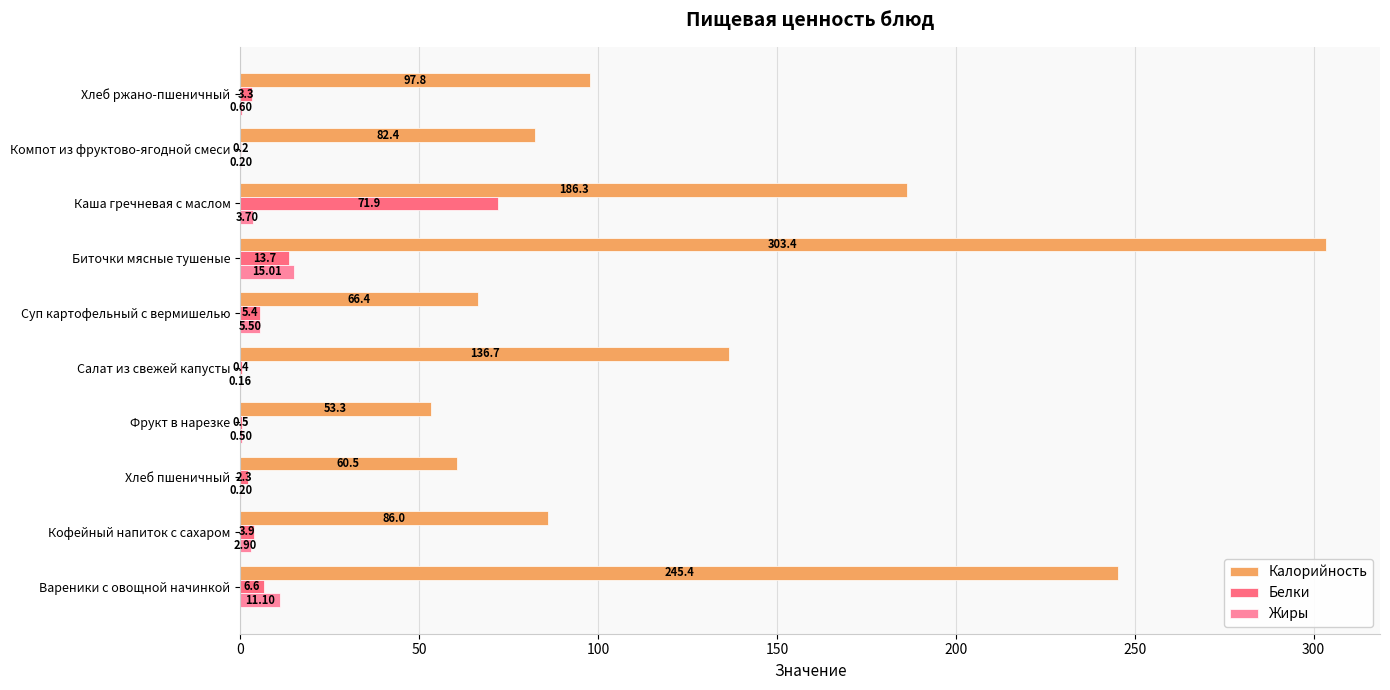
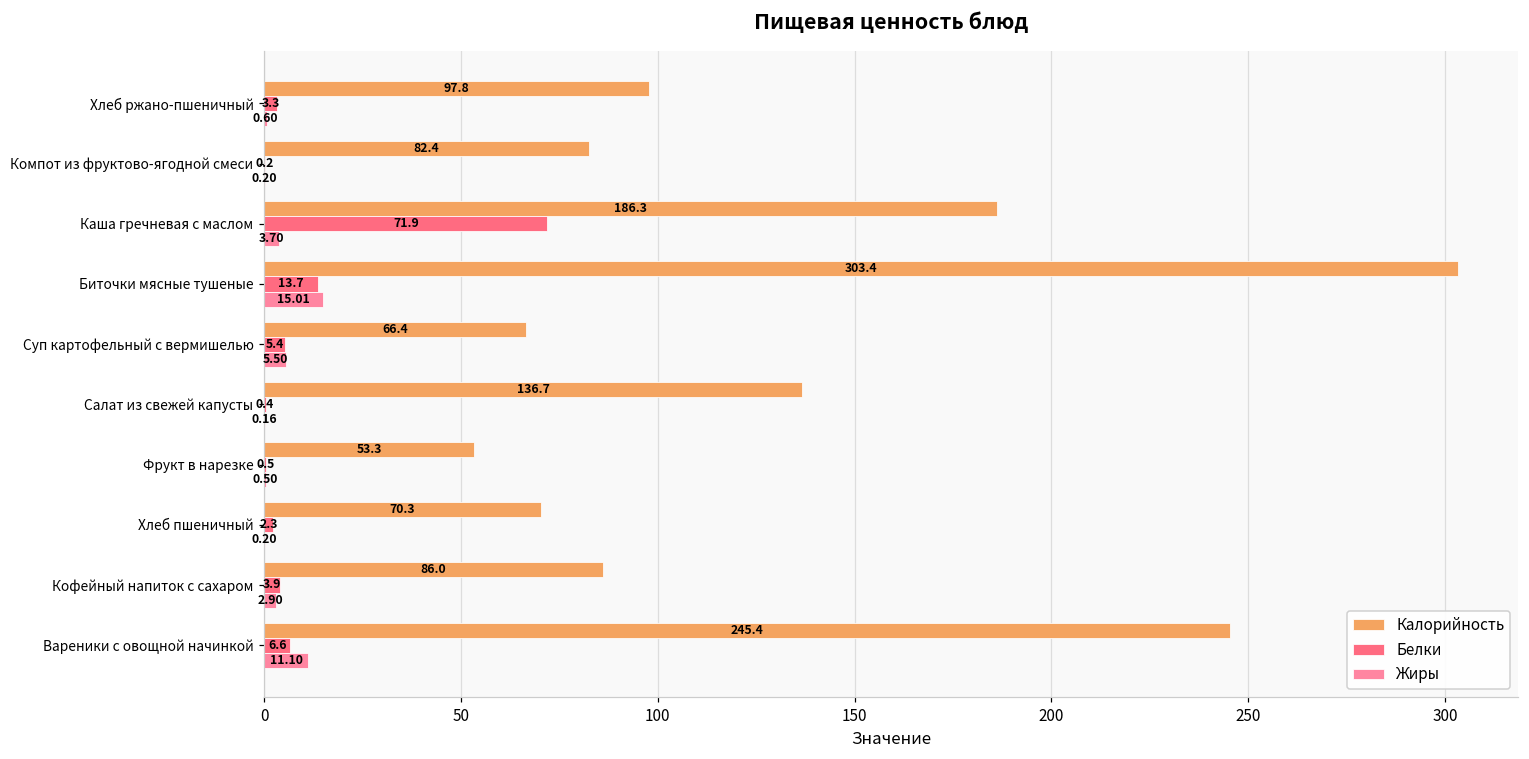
Калорийность, Хлеб пшеничный: 60.5 -> 70.3
